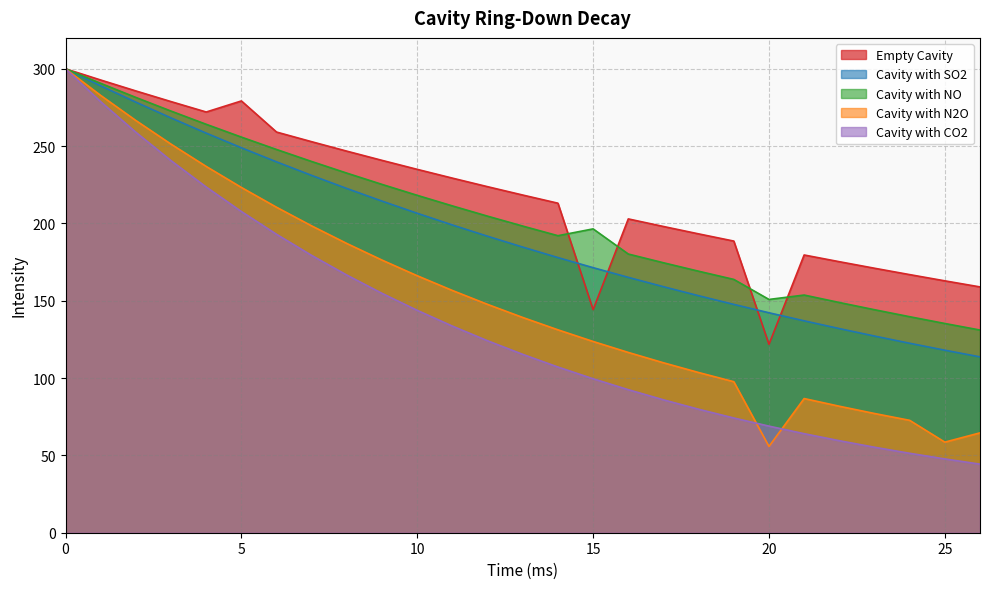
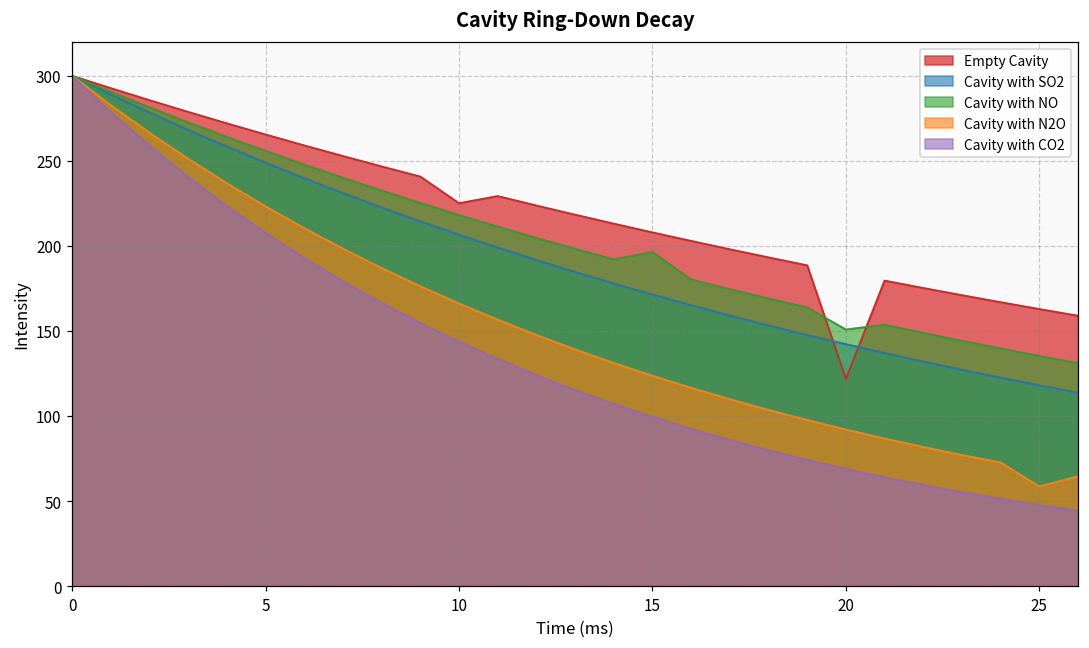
Empty Cavity, 5: 279 -> 266
Empty Cavity, 10: 235 -> 225
Empty Cavity, 15: 144 -> 208
Cavity with N2O, 20: 56 -> 92
